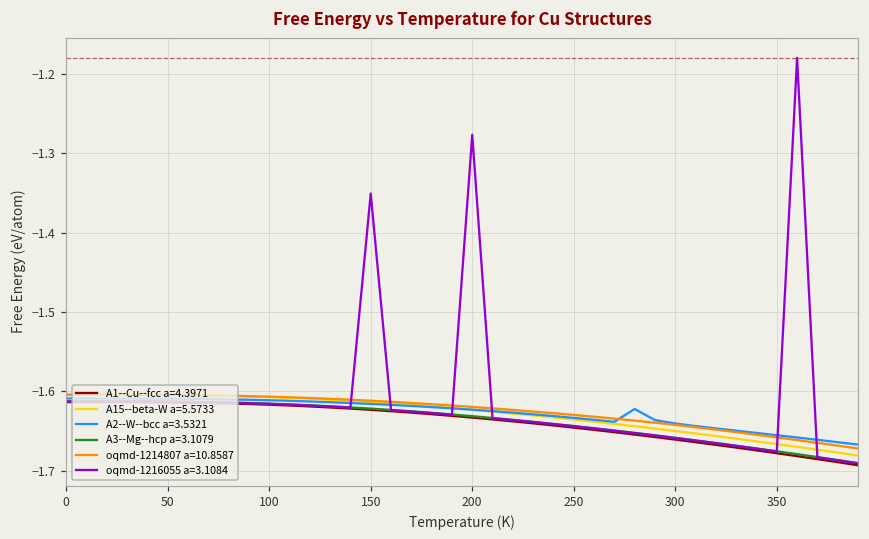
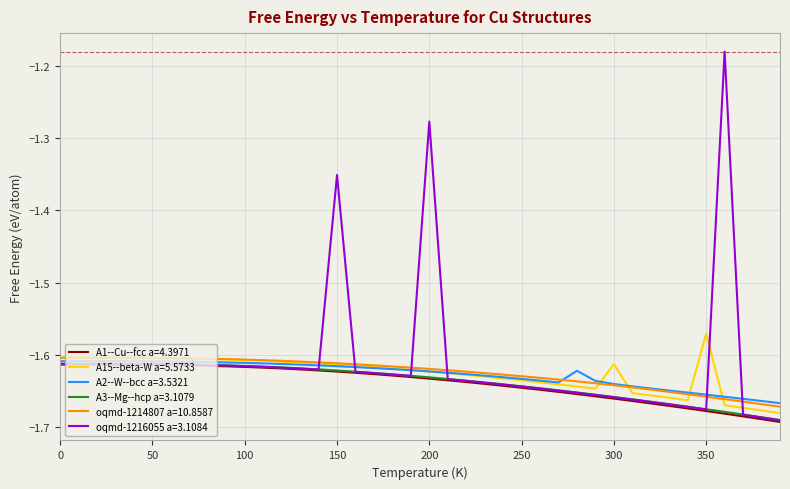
A15--beta-W a=5.5733, 300: -1.65 -> -1.61
A15--beta-W a=5.5733, 350: -1.67 -> -1.57
